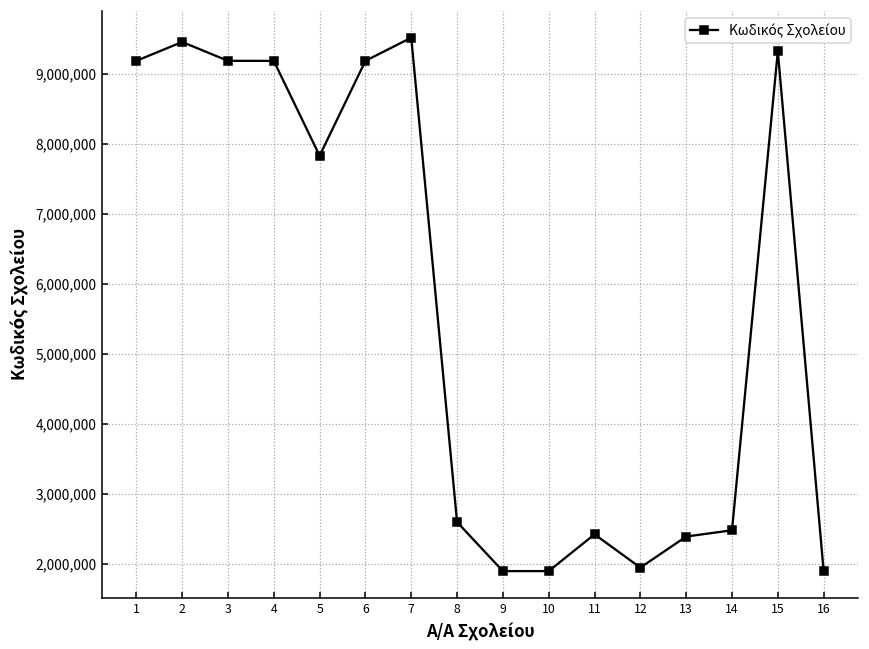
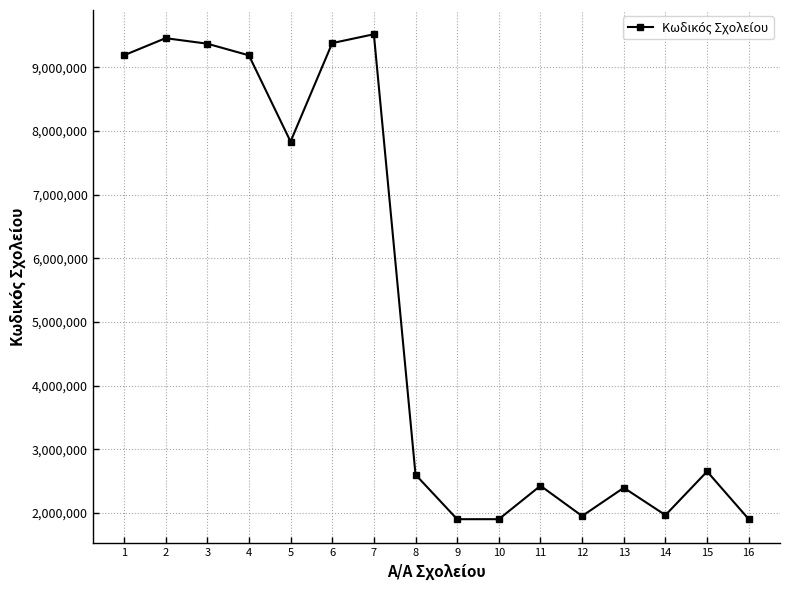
3: 9,200,000 -> 9,400,000
6: 9,200,000 -> 9,400,000
14: 2,500,000 -> 2,000,000
15: 9,300,000 -> 2,700,000
